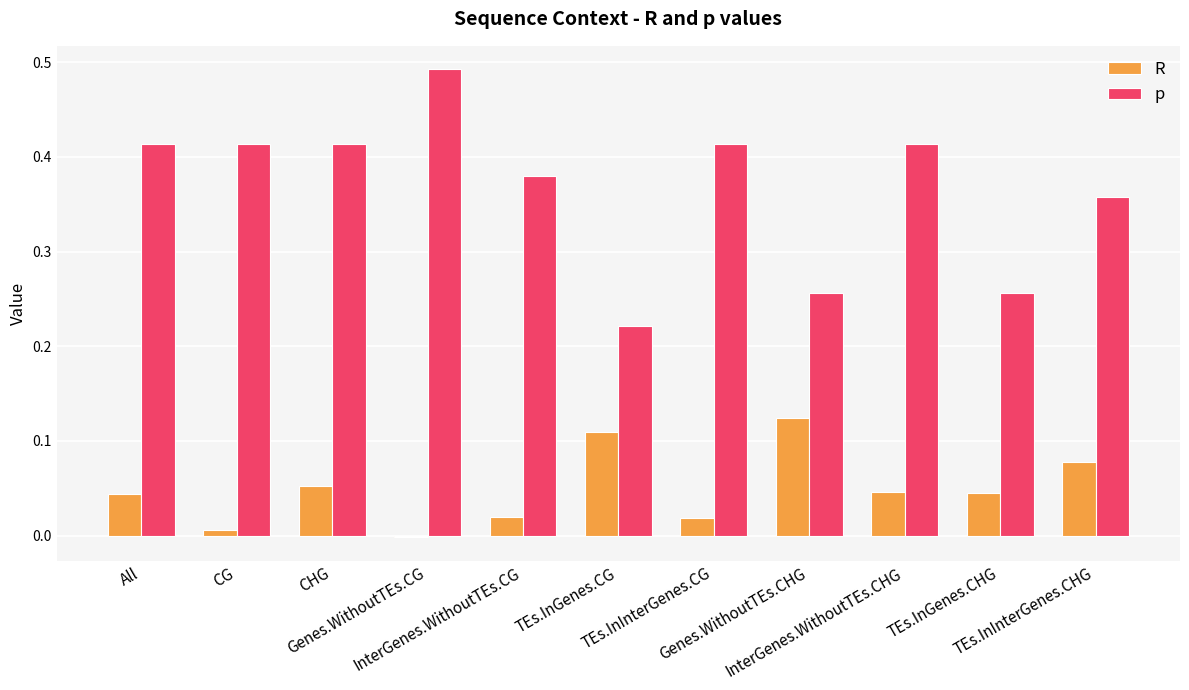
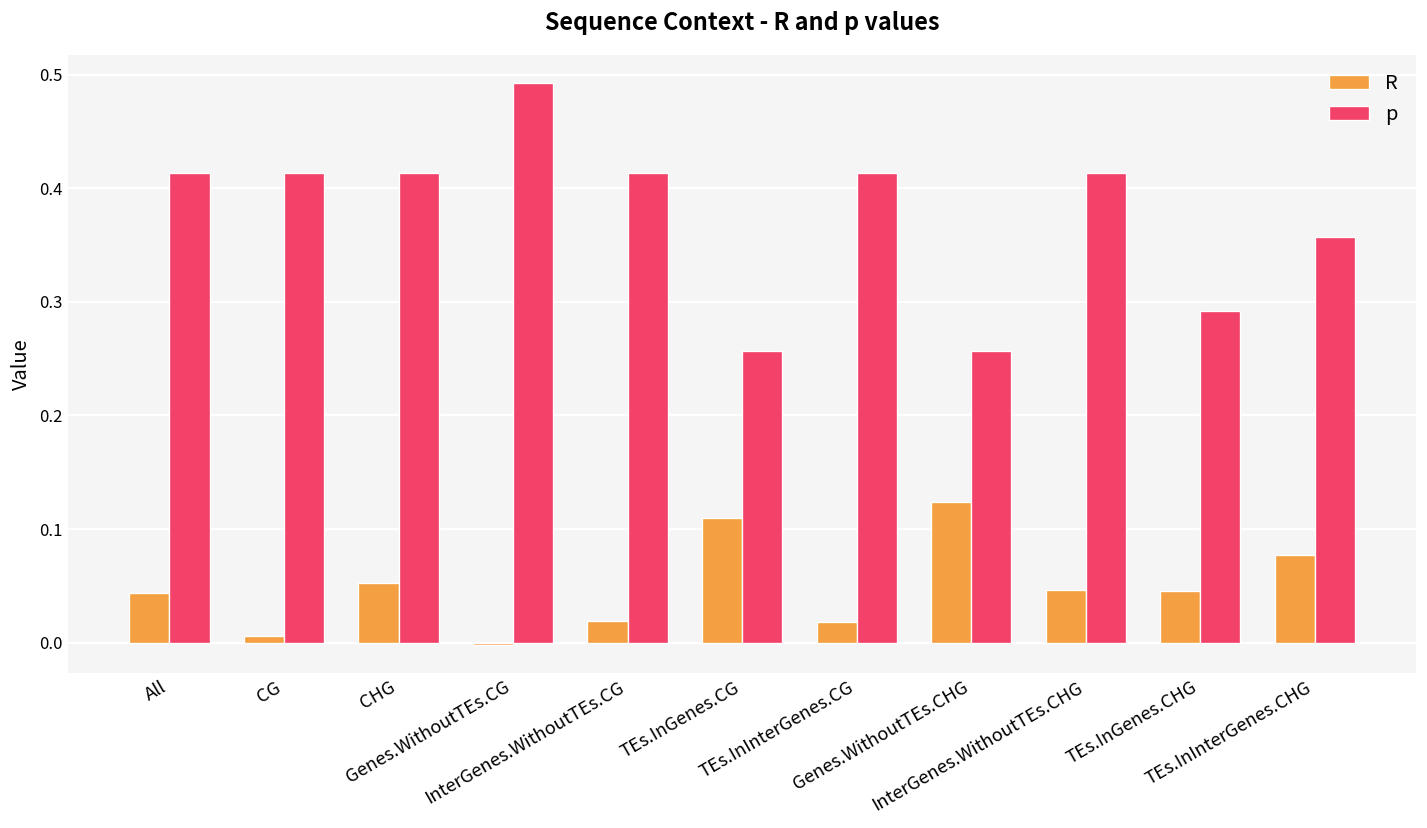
p, InterGenes.WithoutTEs.CG: 0.38 -> 0.41
p, TEs.InGenes.CG: 0.22 -> 0.26
p, TEs.InGenes.CHG: 0.26 -> 0.29
